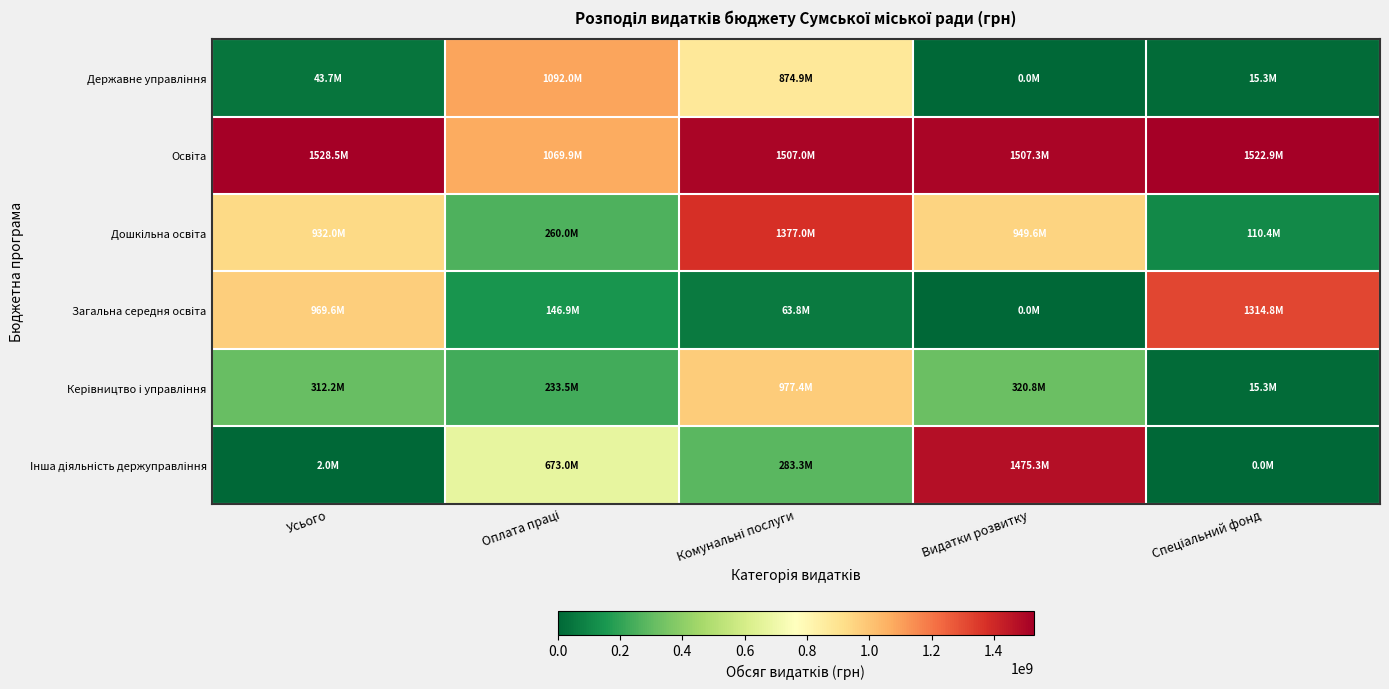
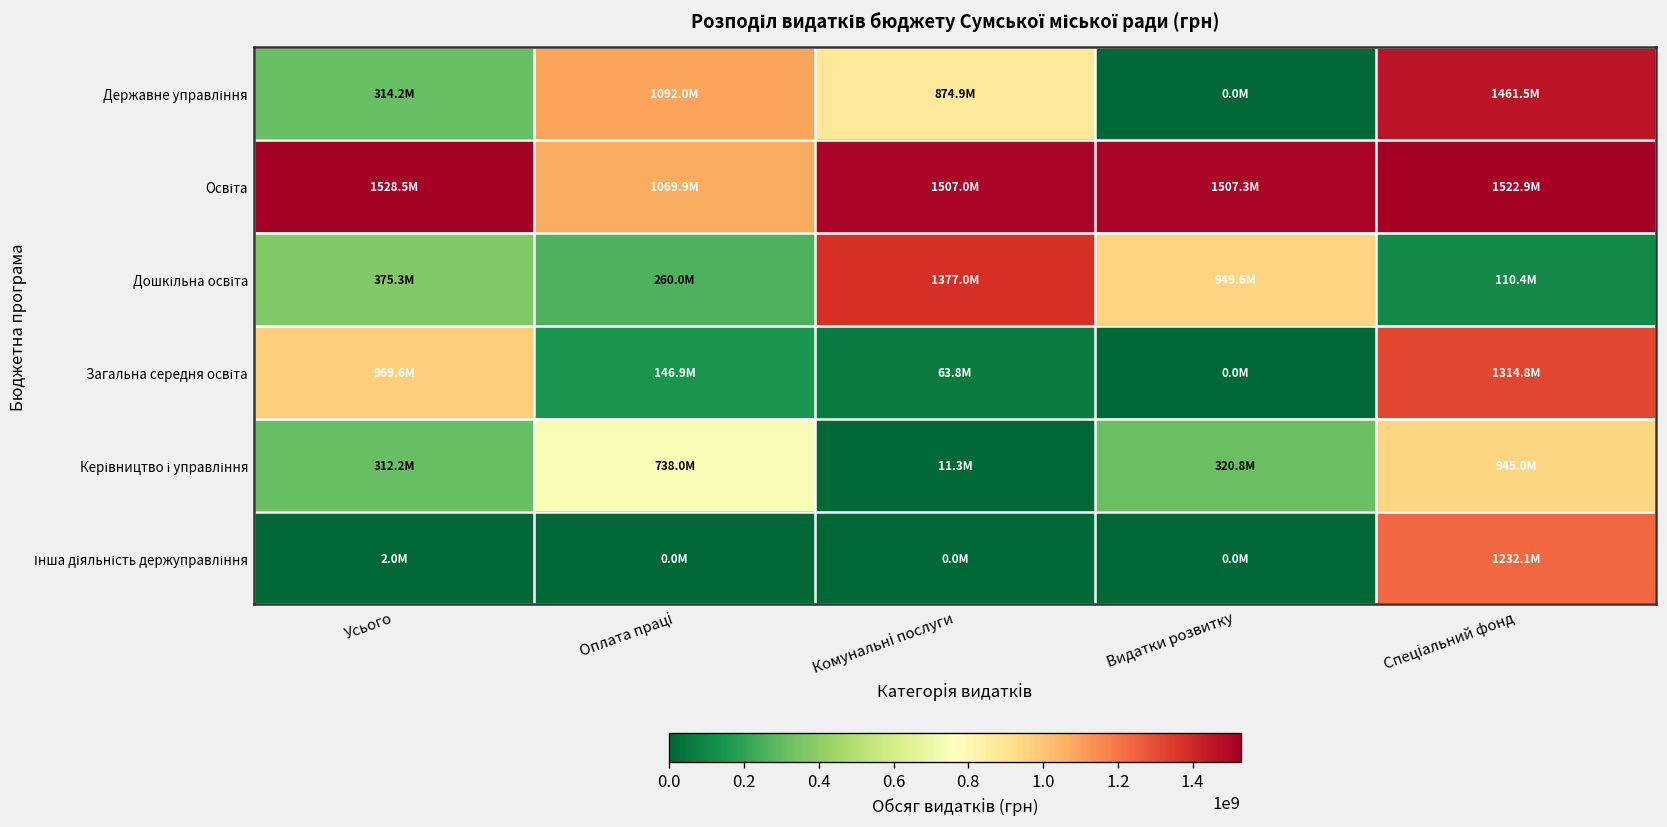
Державне управління, Усього: 43.7M -> 314.2M
Державне управління, Спеціальний фонд: 15.3M -> 1461.5M
Дошкільна освіта, Усього: 932.0M -> 375.3M
Керівництво і управління, Оплата праці: 233.5M -> 738.0M
Керівництво і управління, Комунальні послуги: 977.4M -> 11.3M
Керівництво і управління, Спеціальний фонд: 15.3M -> 945.0M
Інша діяльність держуправління, Оплата праці: 673.0M -> 0.0M
Інша діяльність держуправління, Комунальні послуги: 283.3M -> 0.0M
Інша діяльність держуправління, Видатки розвитку: 1475.3M -> 0.0M
Інша діяльність держуправління, Спеціальний фонд: 0.0M -> 1232.1M
